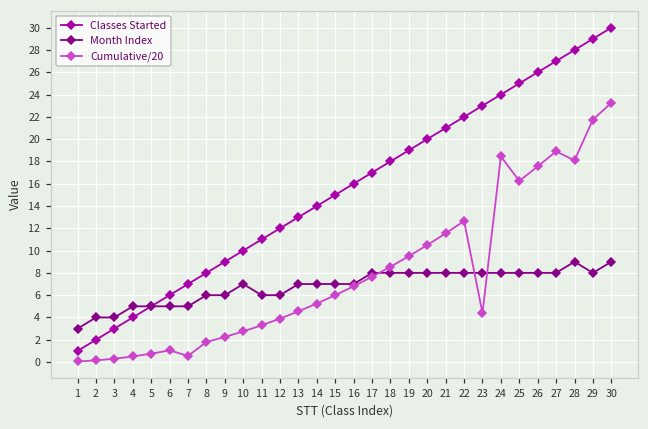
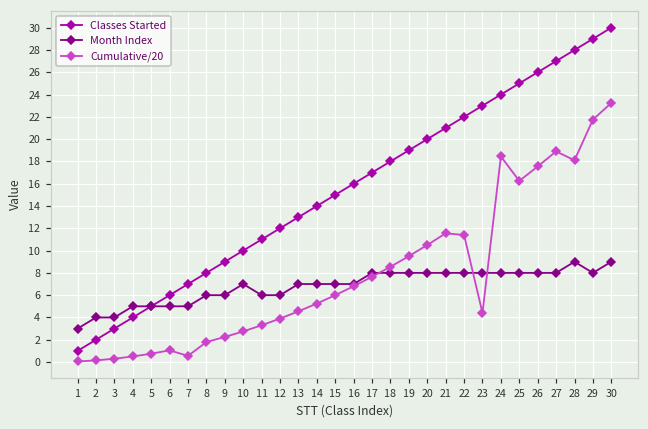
Cumulative/20, 22: 12.7 -> 11.4
